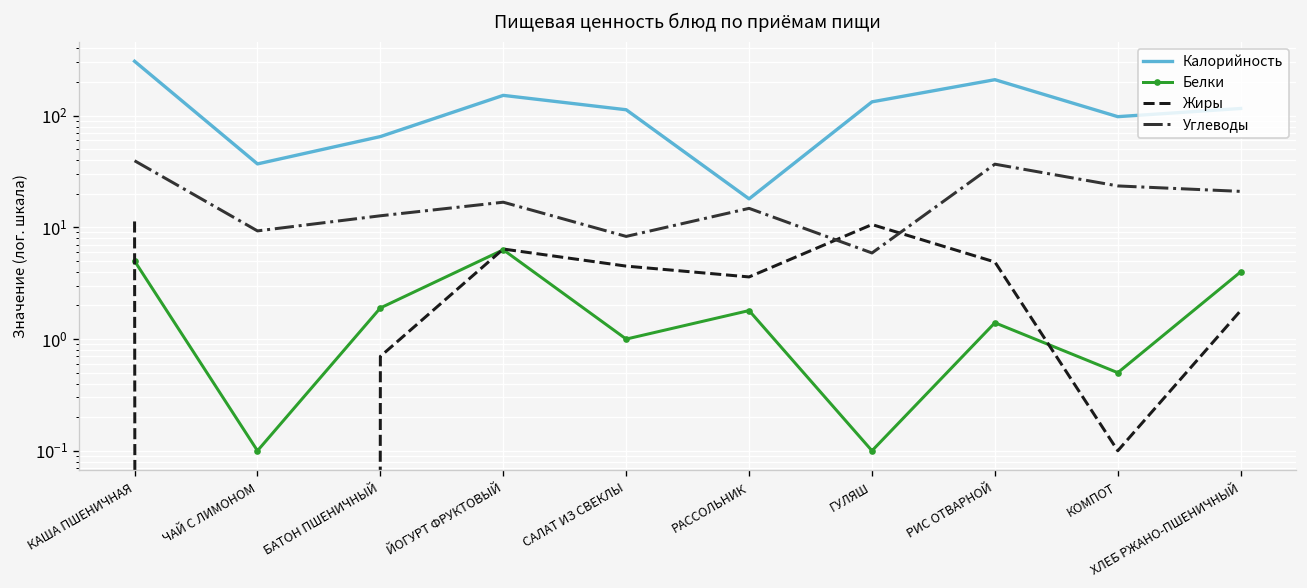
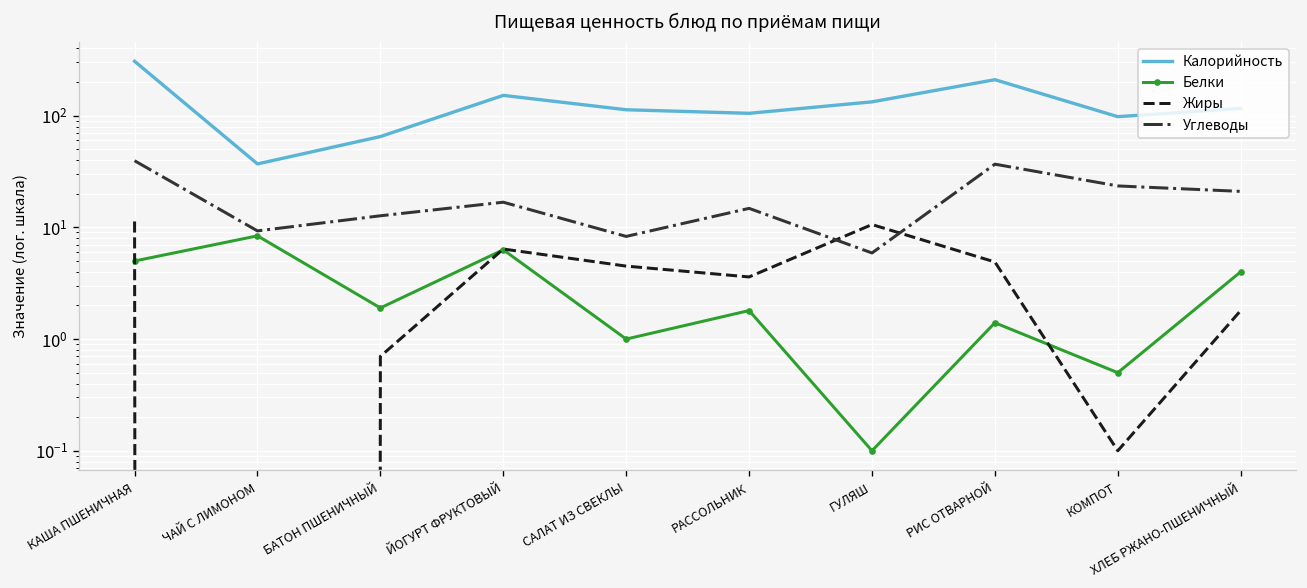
Белки, ЧАЙ С ЛИМОНОМ: 0.1 -> 8
Калорийность, РАССОЛЬНИК: 18 -> 110
